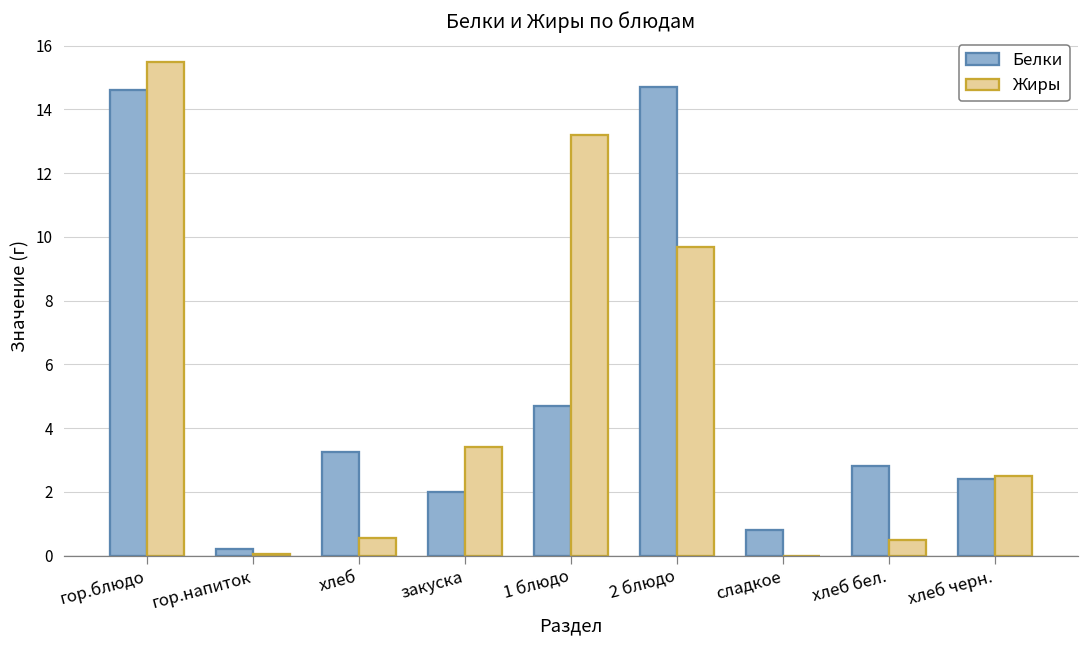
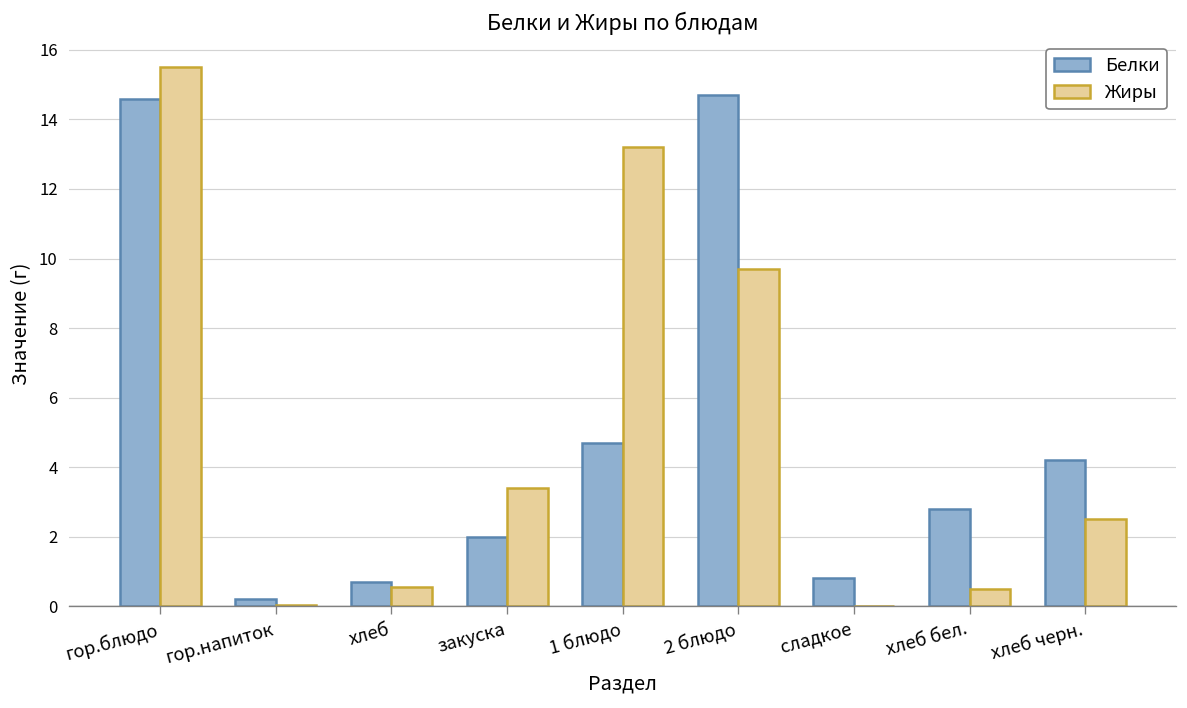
Белки, хлеб: 3.3 -> 0.7
Белки, хлеб черн.: 2.4 -> 4.2
